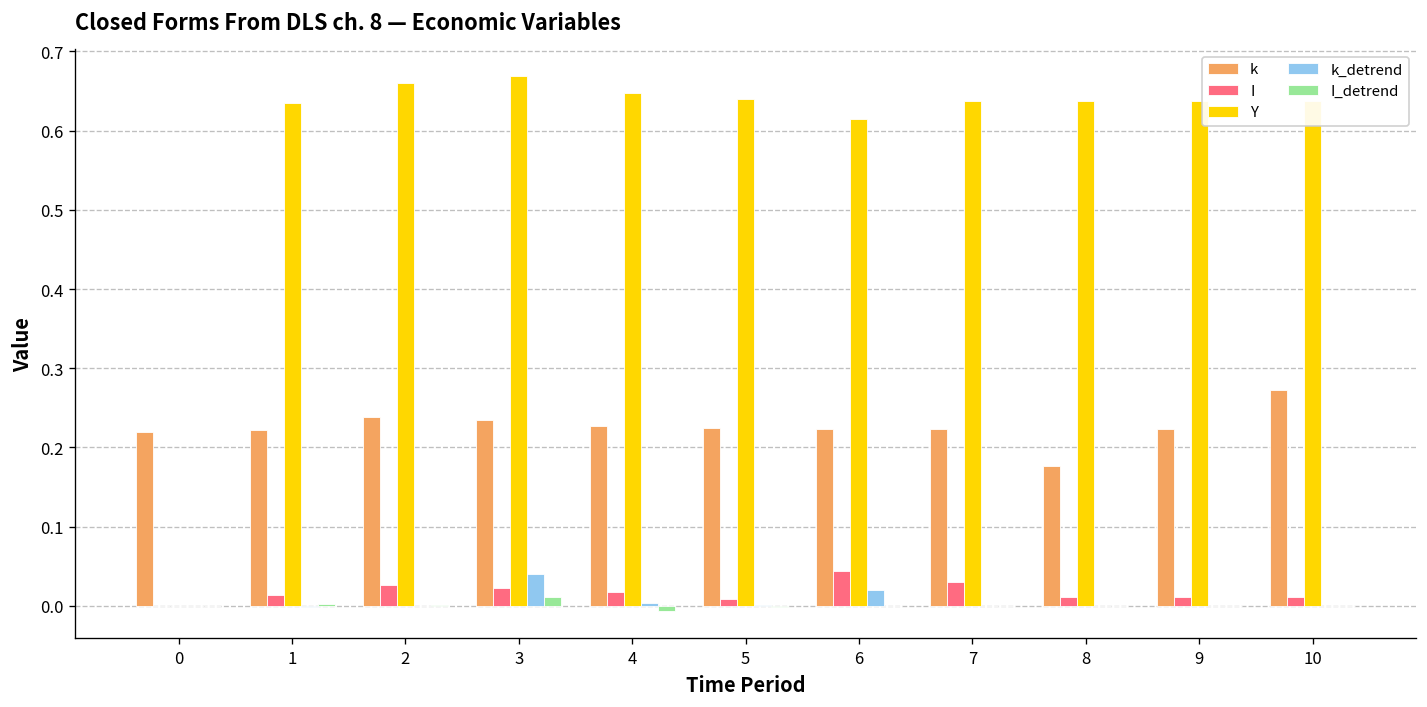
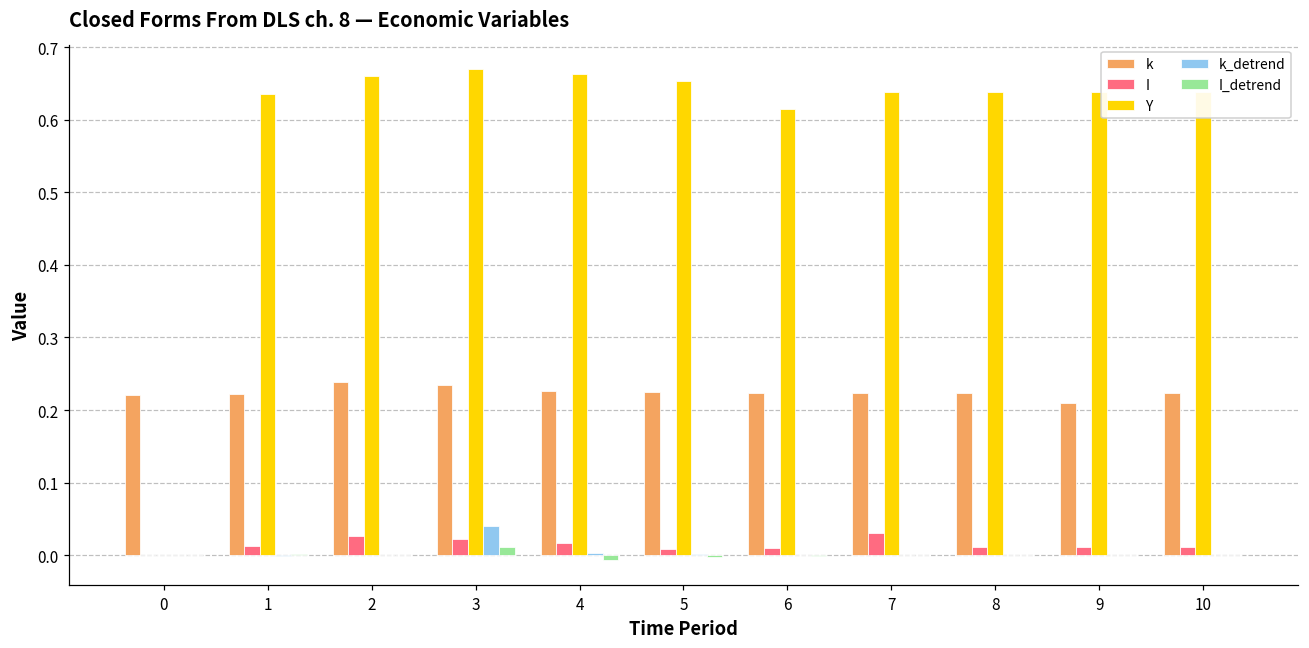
Y, 4: 0.65 -> 0.66
Y, 5: 0.64 -> 0.65
I, 6: 0.04 -> 0.01
k_detrend, 6: 0.02 -> 0.00
k, 8: 0.18 -> 0.22
k, 9: 0.22 -> 0.21
k, 10: 0.27 -> 0.22
